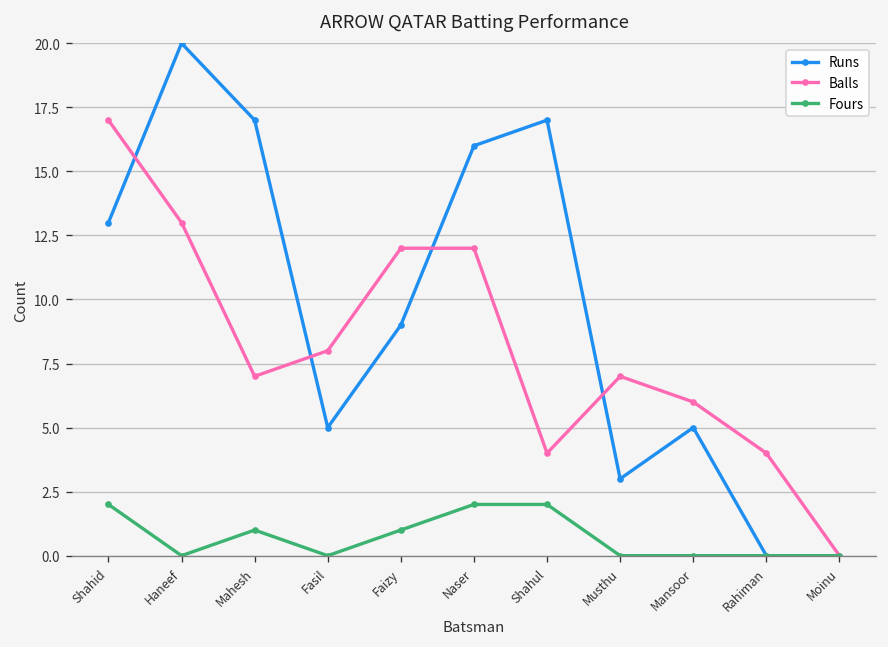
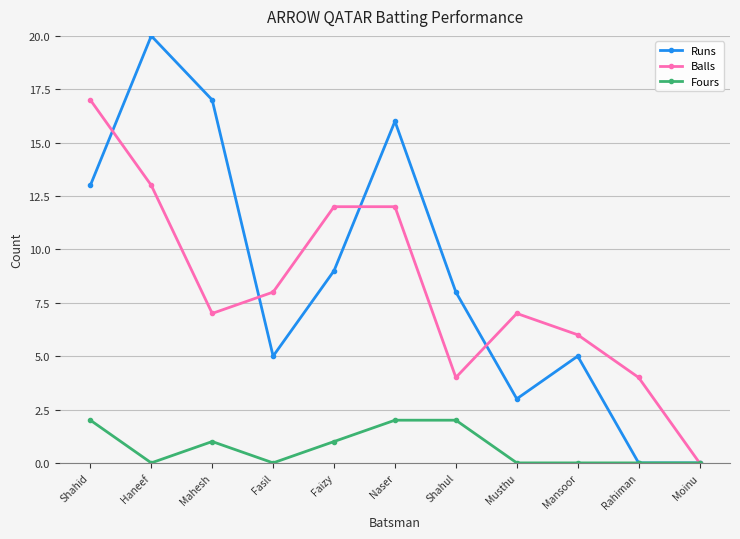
Runs, Shahul: 17 -> 8
